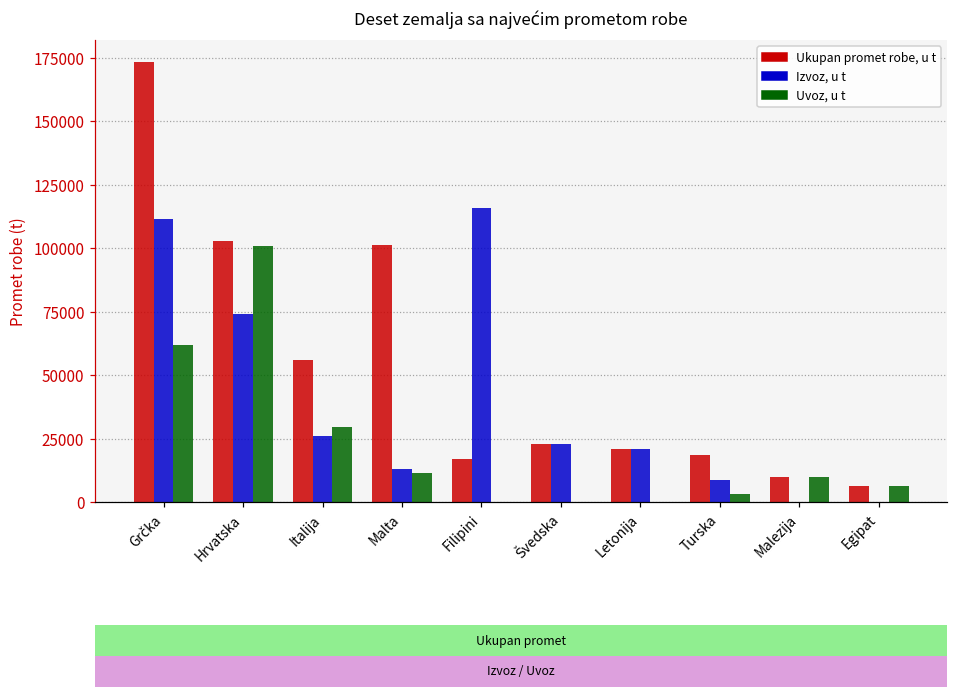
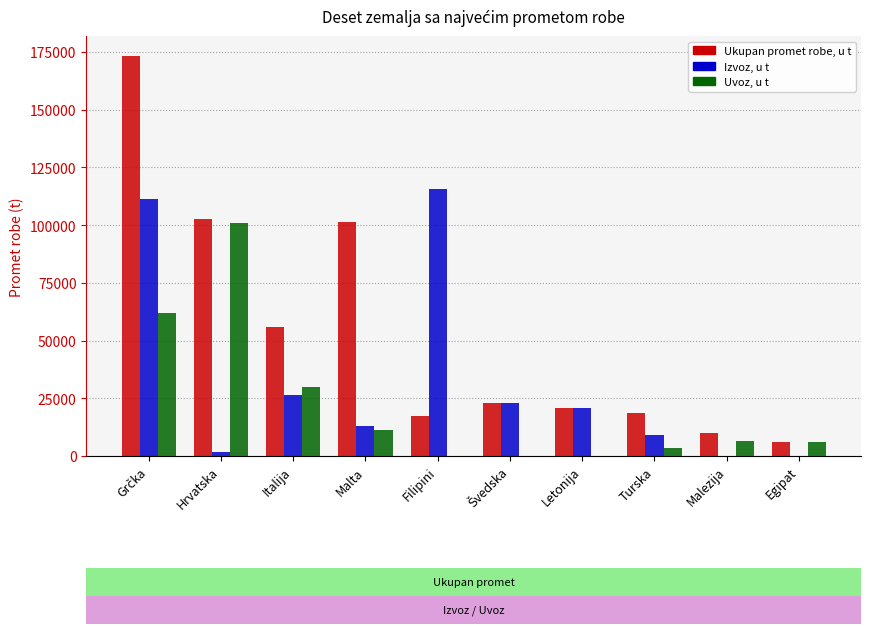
Izvoz, u t, Hrvatska: 74000 -> 2000
Uvoz, u t, Malezija: 10000 -> 7000
